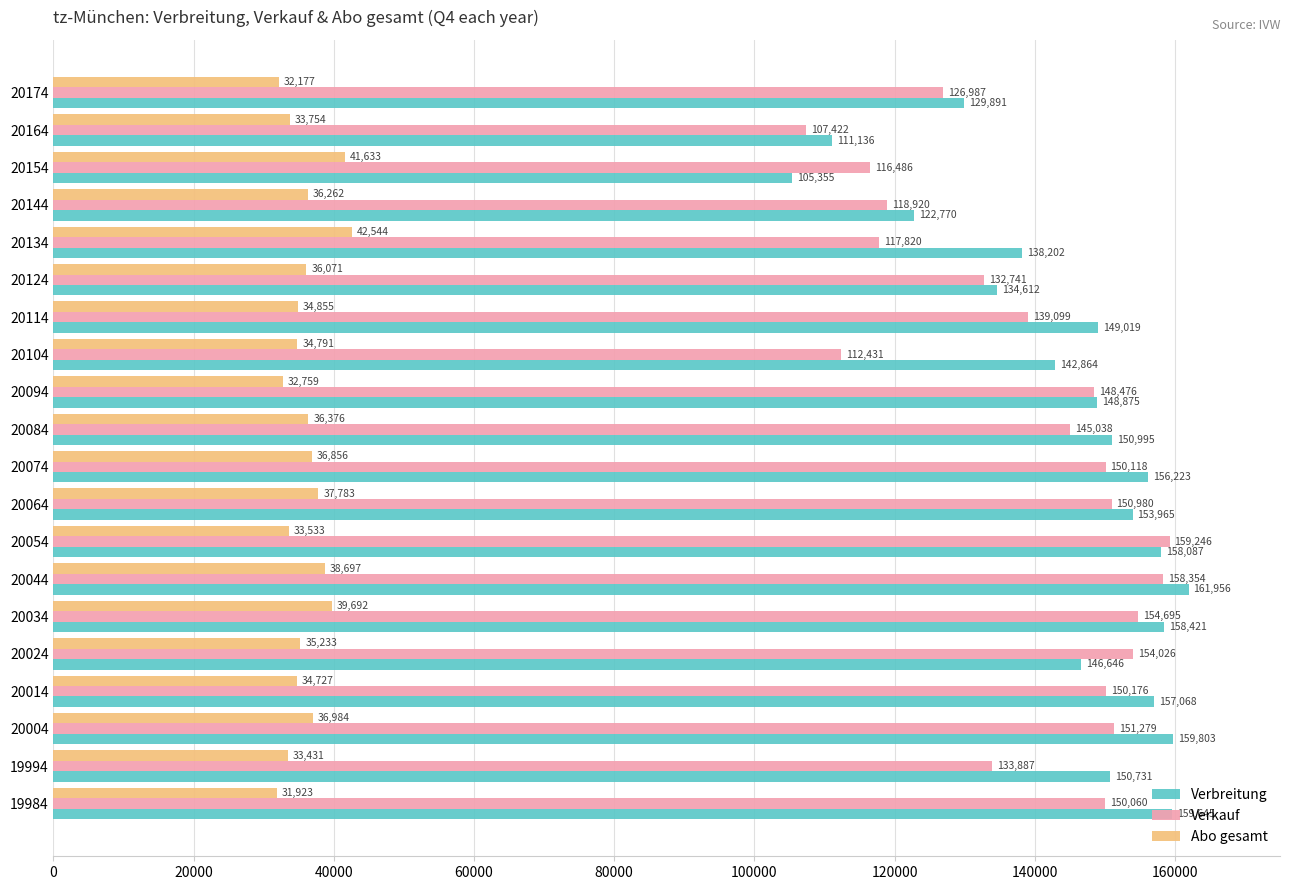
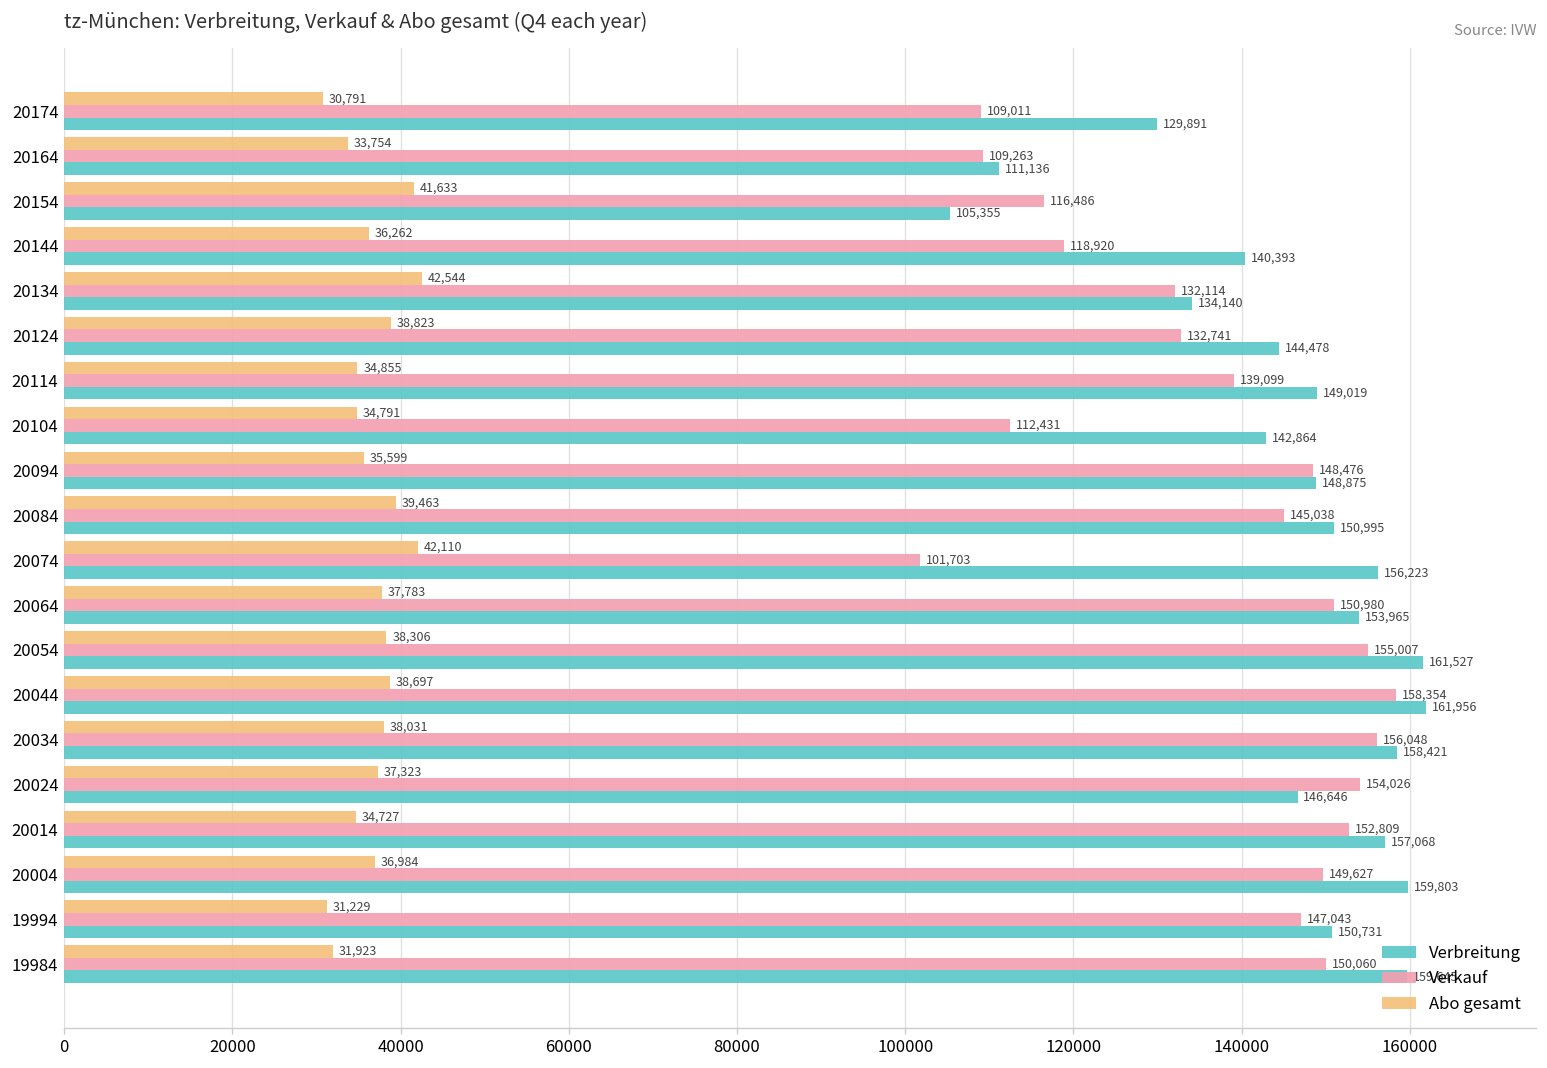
Abo gesamt, 20174: 32,177 -> 30,791
Verkauf, 20174: 126,987 -> 109,011
Verkauf, 20164: 107,422 -> 109,263
Verbreitung, 20144: 122,770 -> 140,393
Verkauf, 20134: 117,820 -> 132,114
Verbreitung, 20134: 138,202 -> 134,140
Abo gesamt, 20124: 36,071 -> 38,823
Verbreitung, 20124: 134,612 -> 144,478
Abo gesamt, 20094: 32,759 -> 35,599
Abo gesamt, 20084: 36,376 -> 39,463
Abo gesamt, 20074: 36,856 -> 42,110
Verkauf, 20074: 150,118 -> 101,703
Abo gesamt, 20054: 33,533 -> 38,306
Verkauf, 20054: 159,246 -> 155,007
Verbreitung, 20054: 158,087 -> 161,527
Abo gesamt, 20034: 39,692 -> 38,031
Verkauf, 20034: 154,695 -> 156,048
Abo gesamt, 20024: 35,233 -> 37,323
Verkauf, 20014: 150,176 -> 152,809
Verkauf, 20004: 151,279 -> 149,627
Abo gesamt, 19994: 33,431 -> 31,229
Verkauf, 19994: 133,887 -> 147,043
